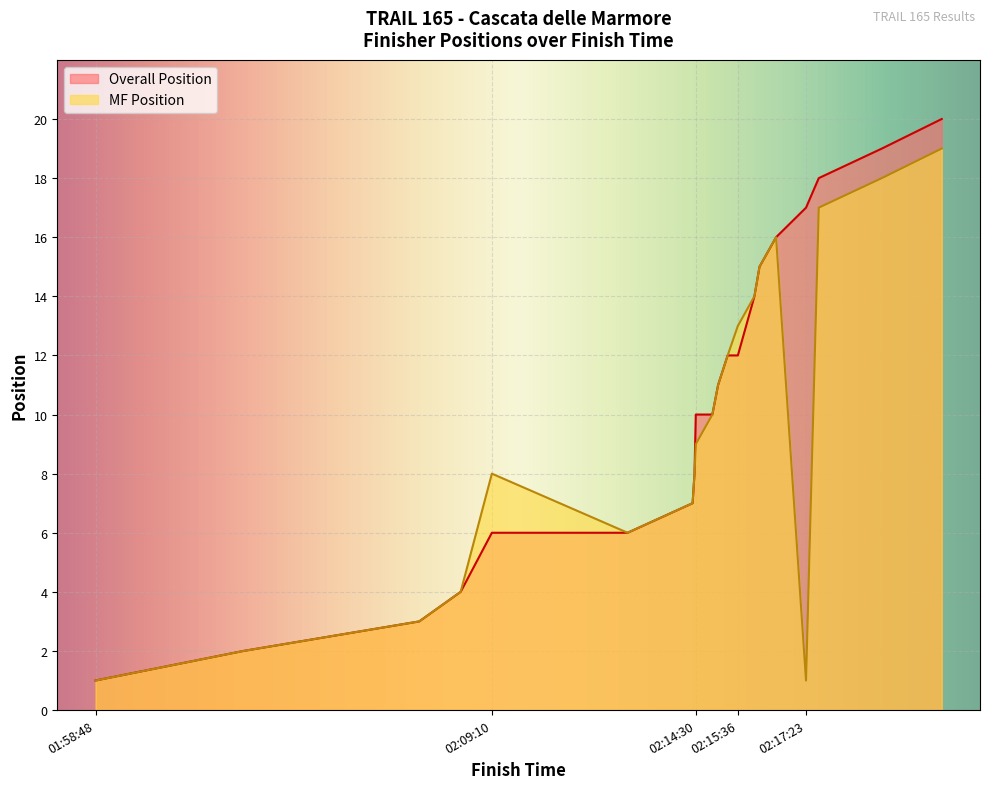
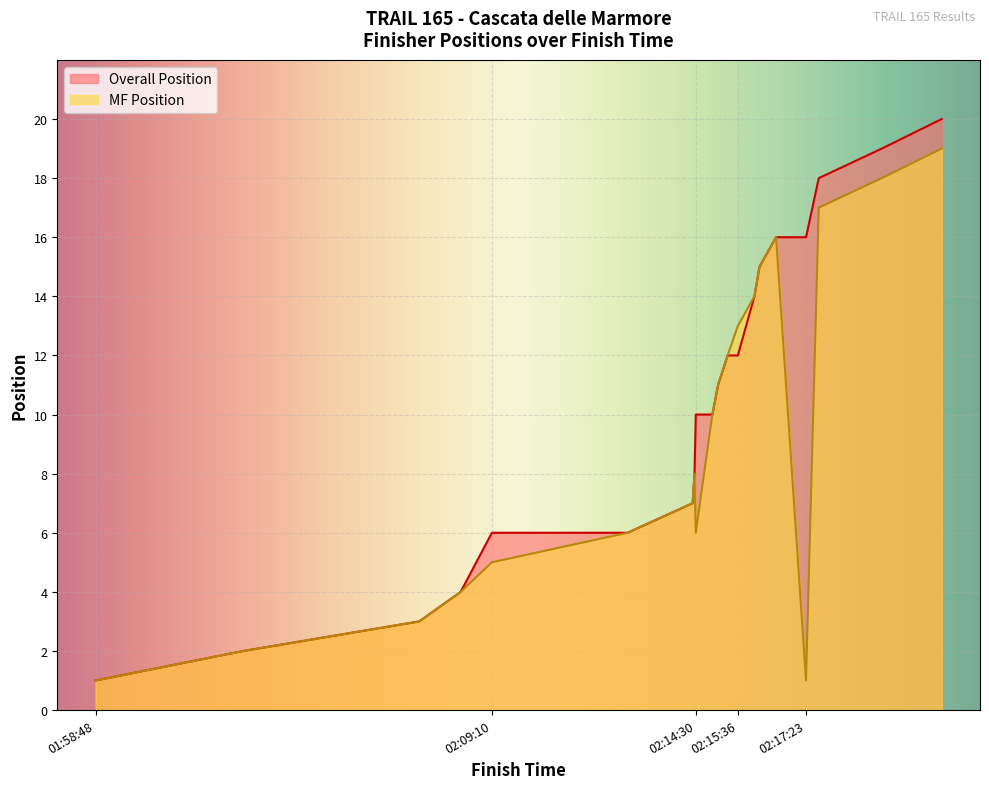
MF Position, 02:09:10: 8 -> 5
MF Position, 02:14:30: 9 -> 6
Overall Position, 02:17:23: 17 -> 16
